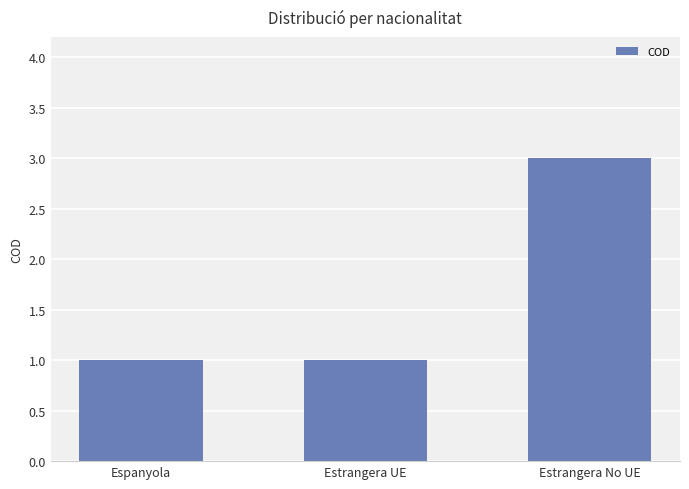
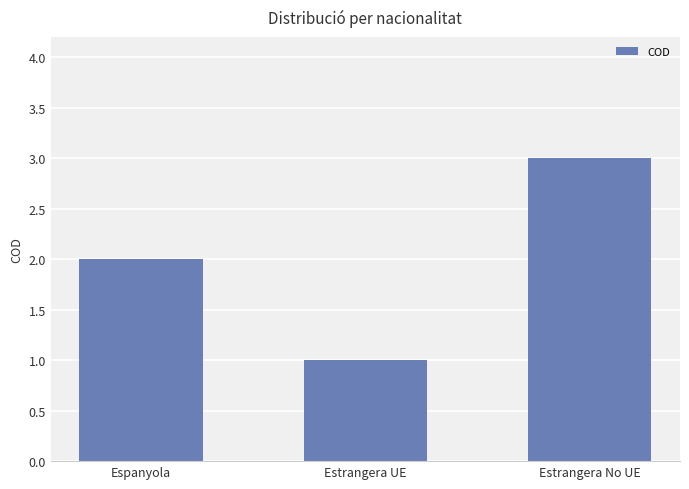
Espanyola: 1 -> 2
